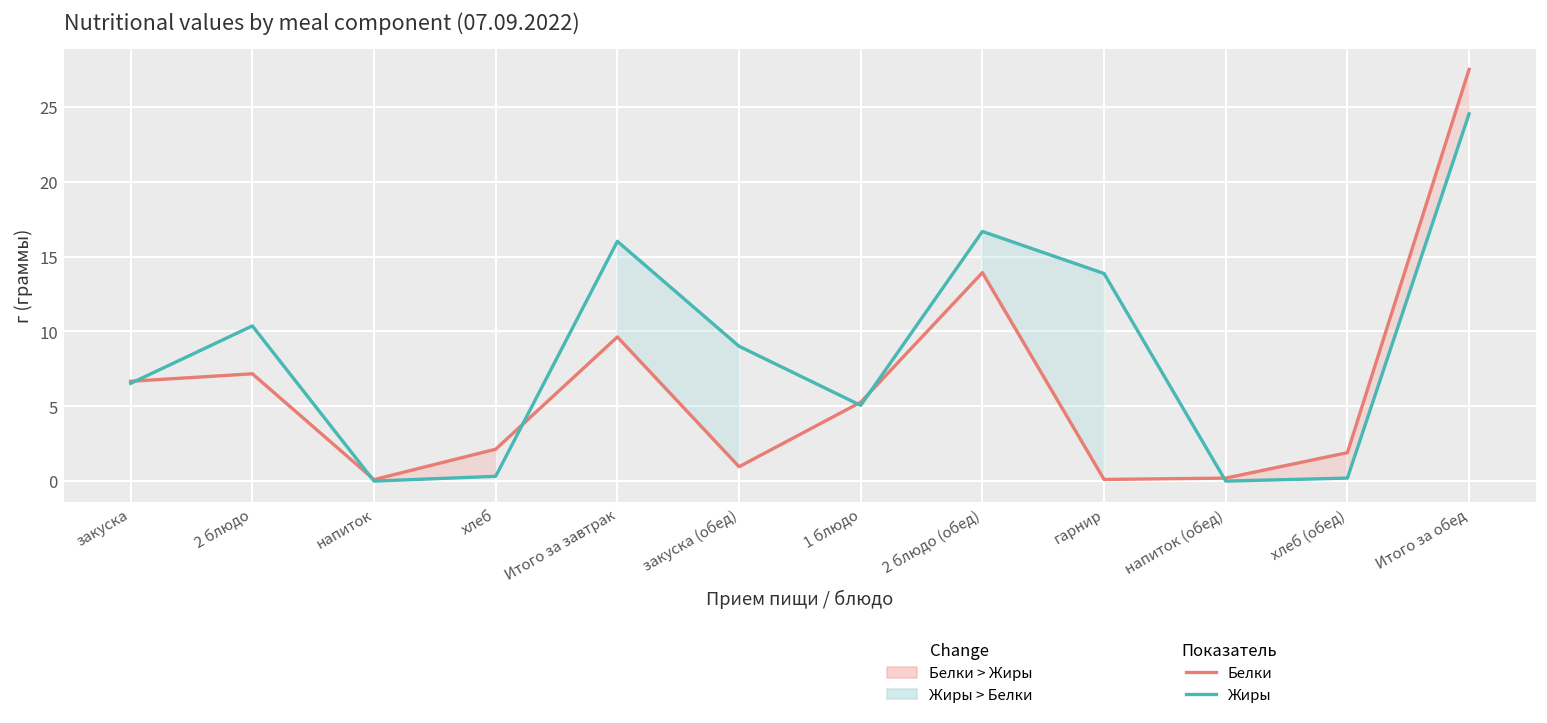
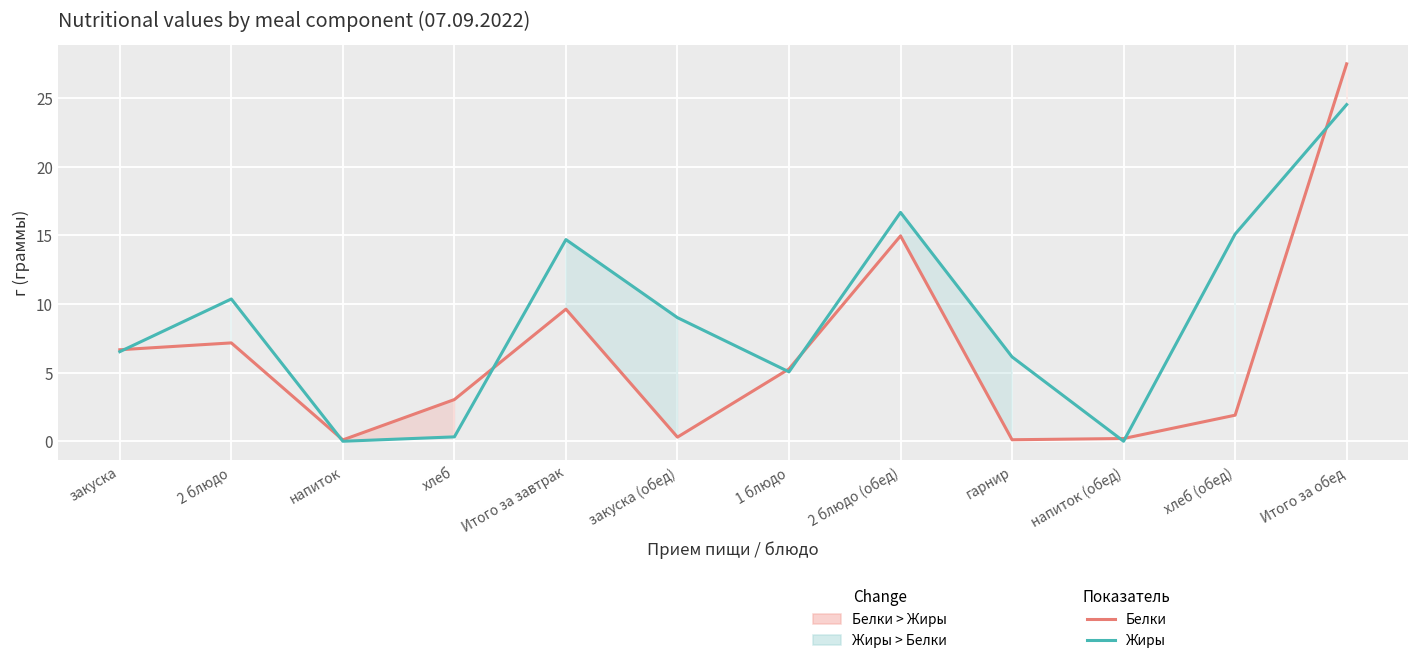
Белки, хлеб: 2.1 -> 3.0
Жиры, Итого за завтрак: 16.0 -> 14.7
Белки, закуска (обед): 1.0 -> 0.3
Белки, 2 блюдо (обед): 13.9 -> 15.0
Жиры, гарнир: 13.9 -> 6.2
Жиры, хлеб (обед): 0.2 -> 15.1
